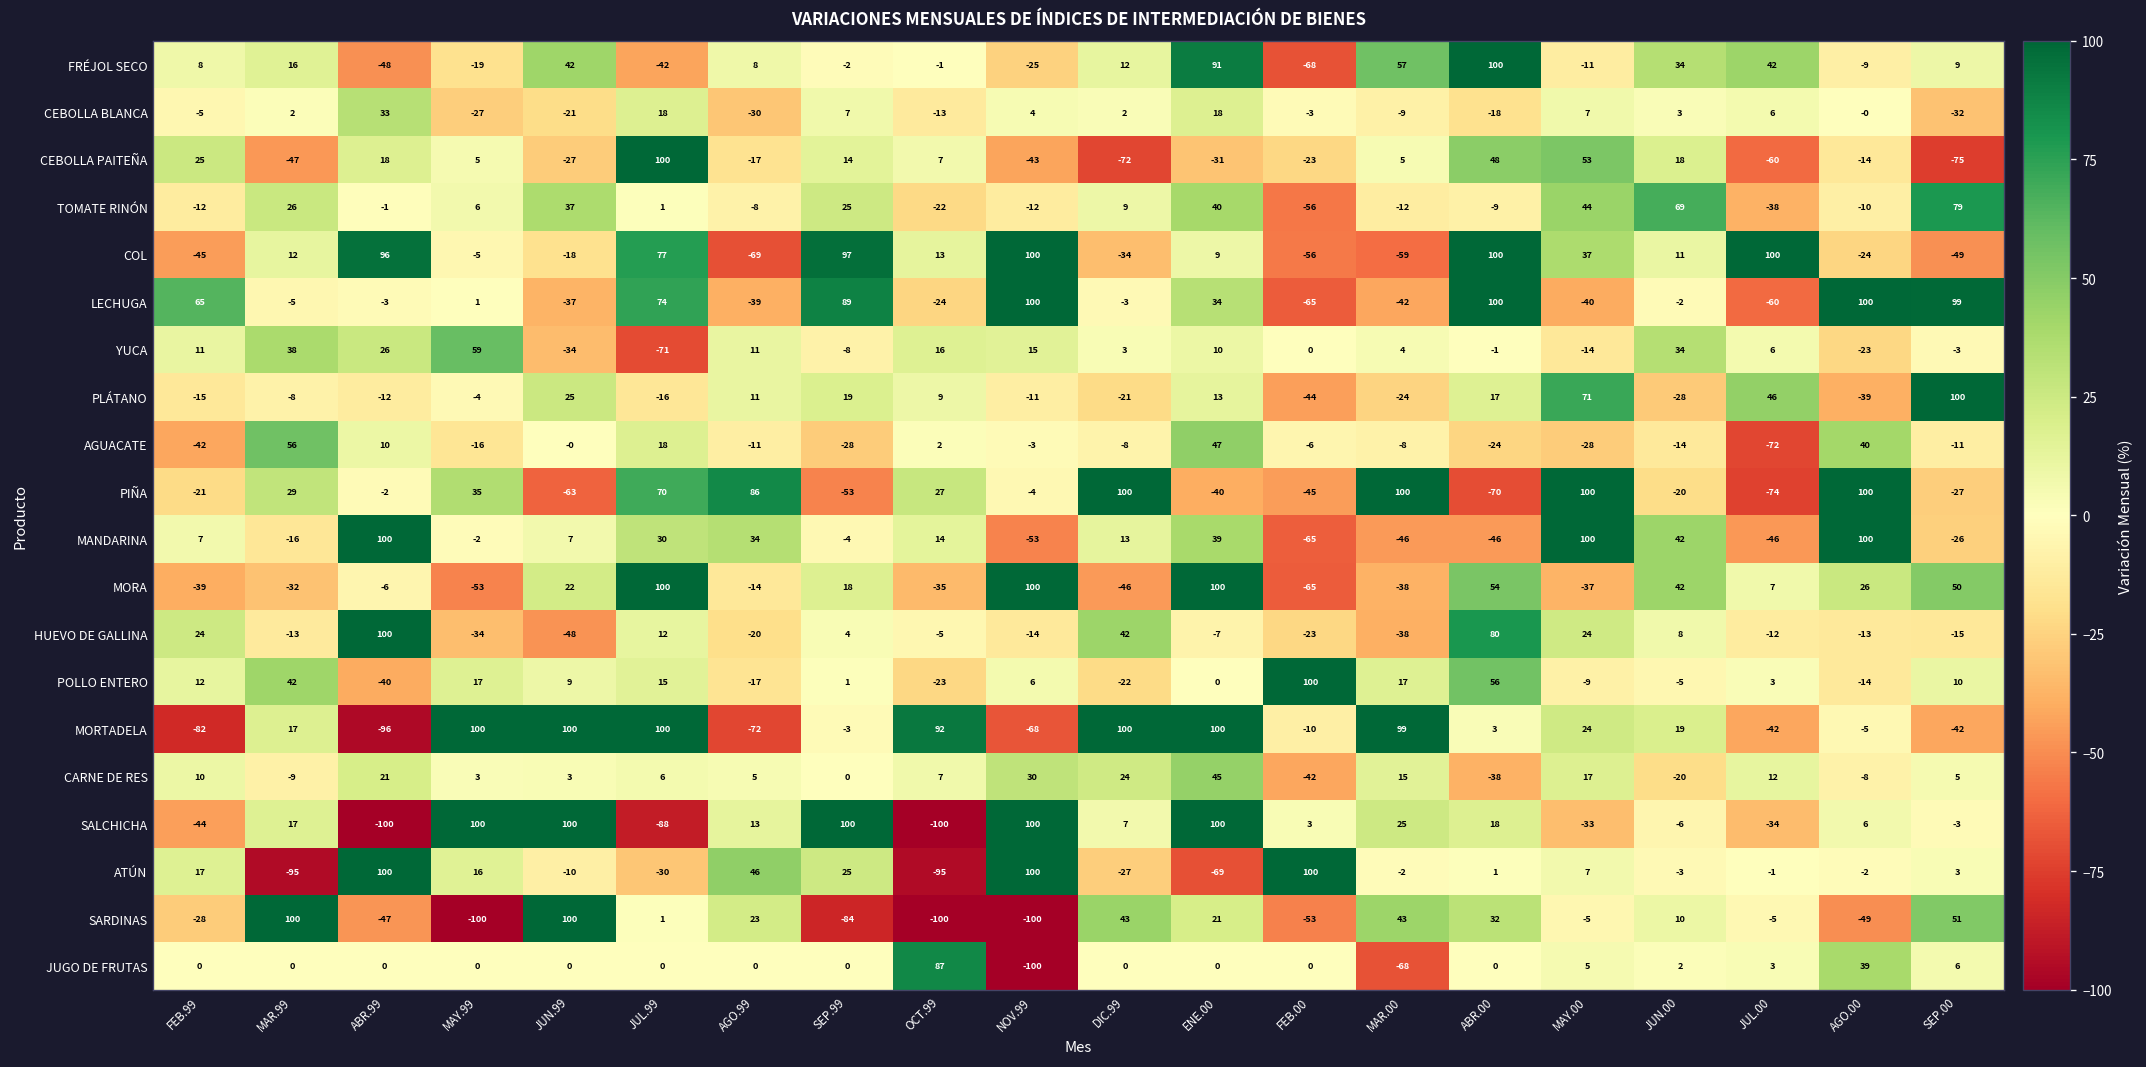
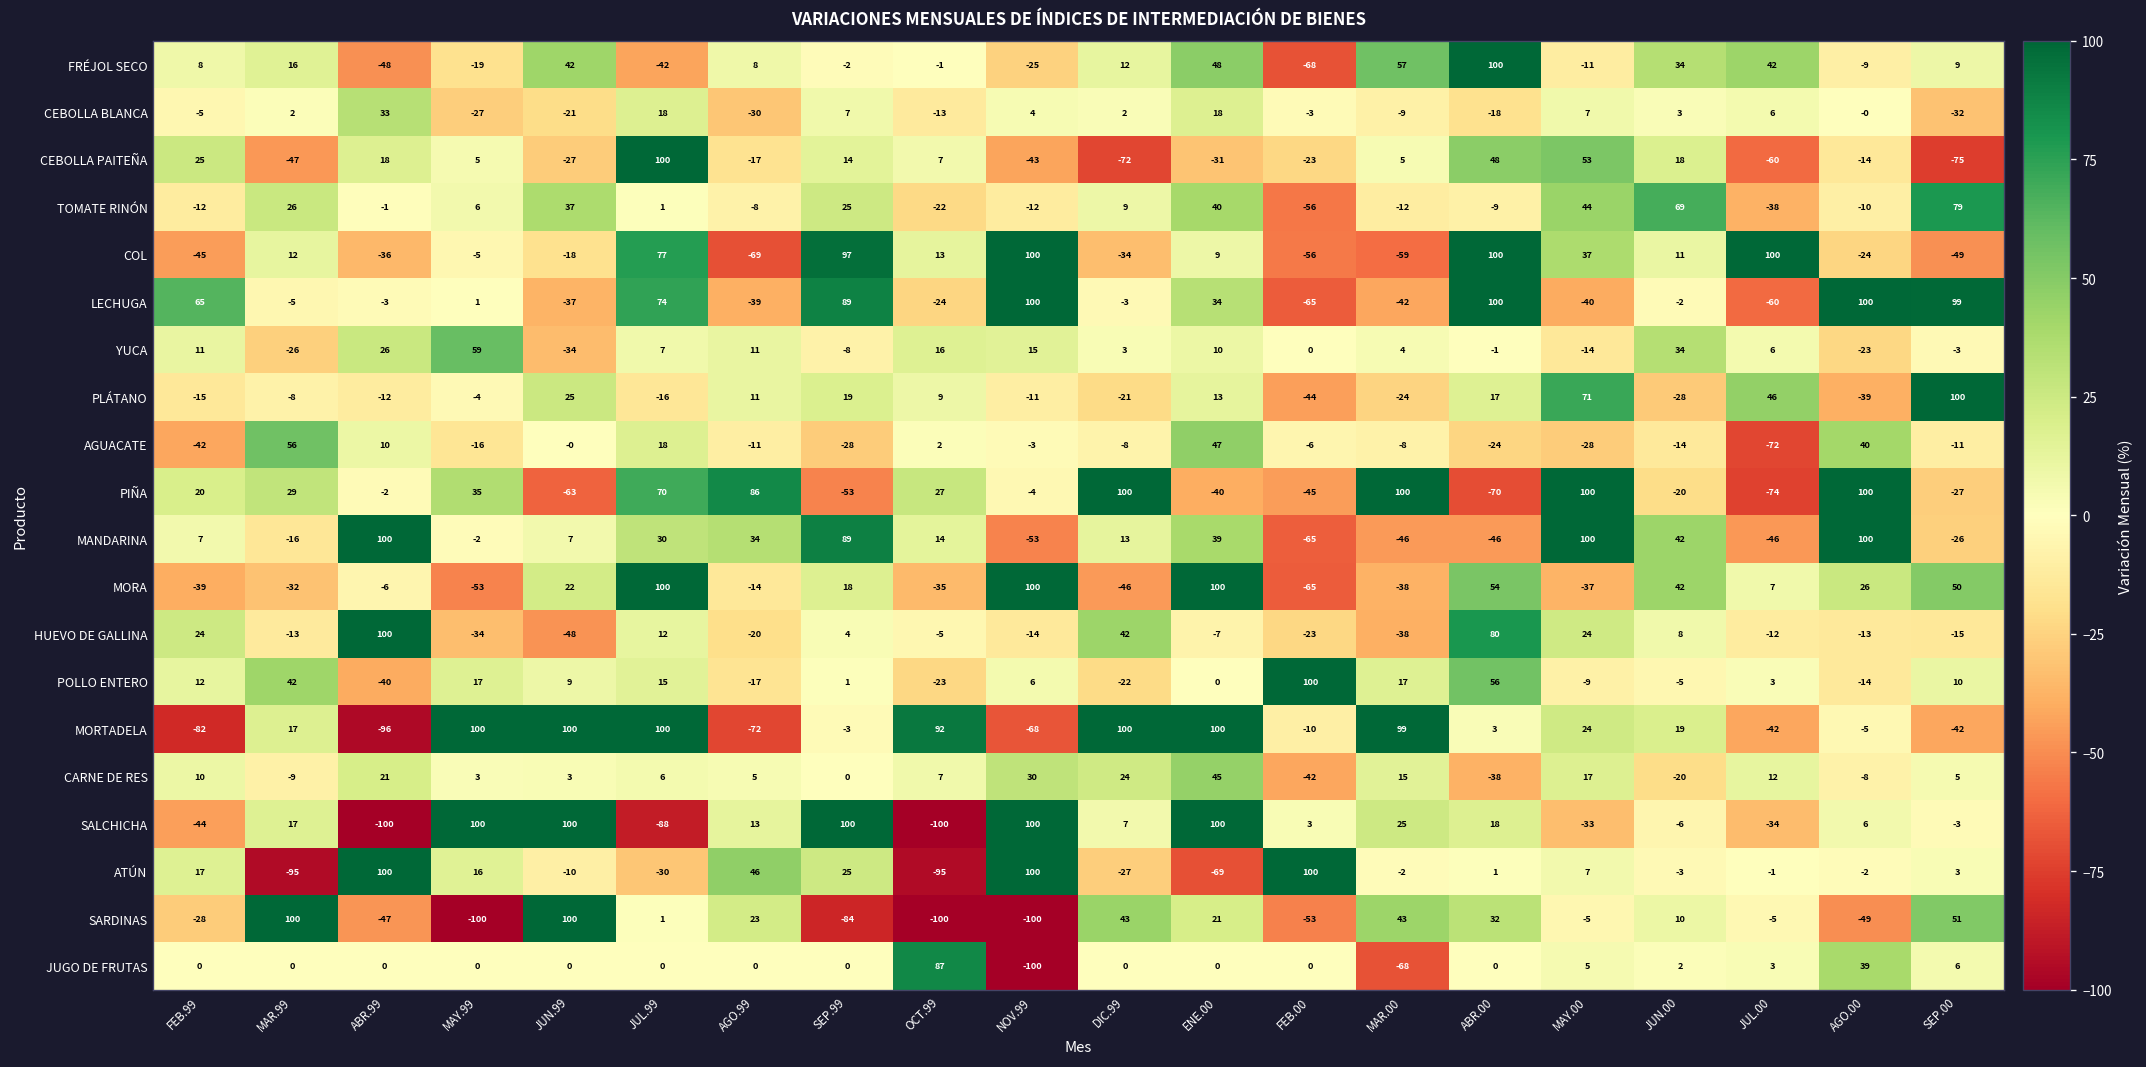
FRÉJOL SECO, ENE.00: 91 -> 48
COL, ABR.99: 96 -> -36
YUCA, MAR.99: 38 -> -26
YUCA, JUL.99: -71 -> 7
PIÑA, FEB.99: -21 -> 20
MANDARINA, SEP.99: -4 -> 89
